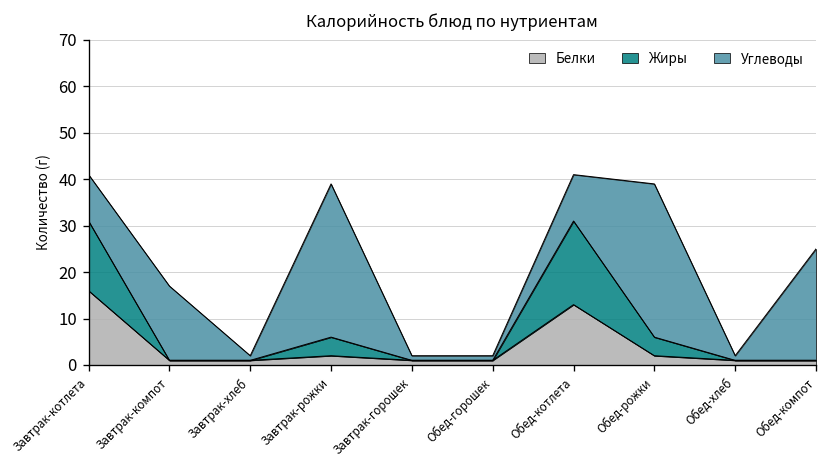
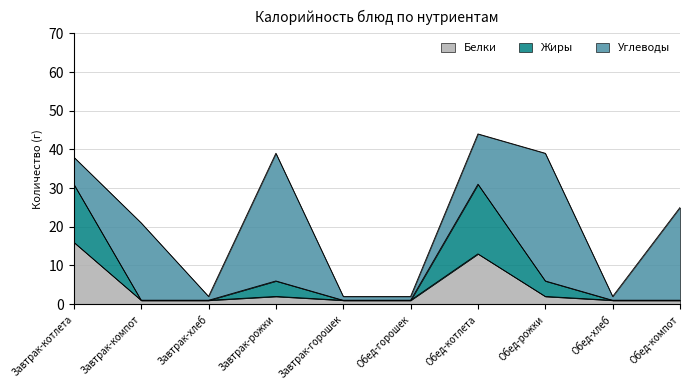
Углеводы, Завтрак-котлета: 10 -> 7
Углеводы, Завтрак-компот: 16 -> 20
Углеводы, Обед-котлета: 10 -> 13
